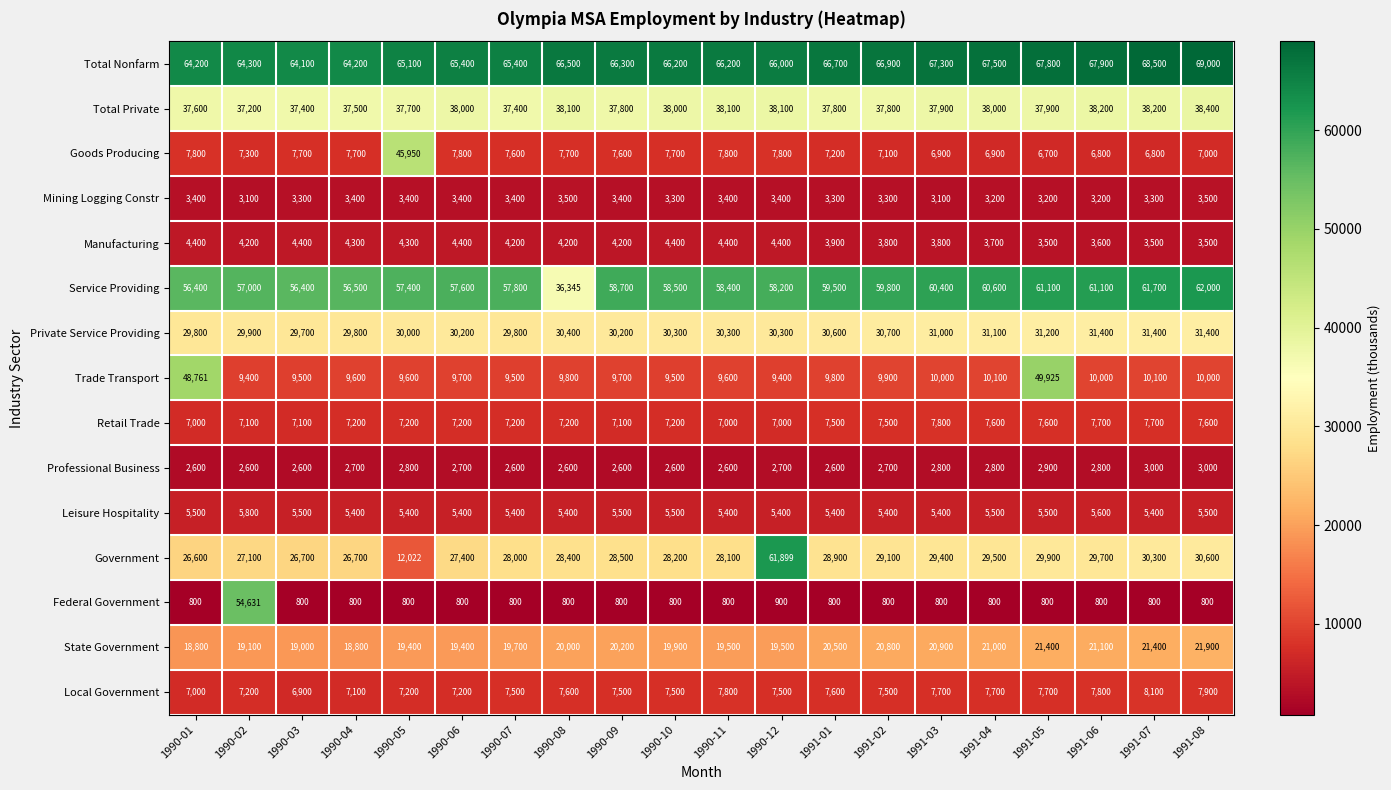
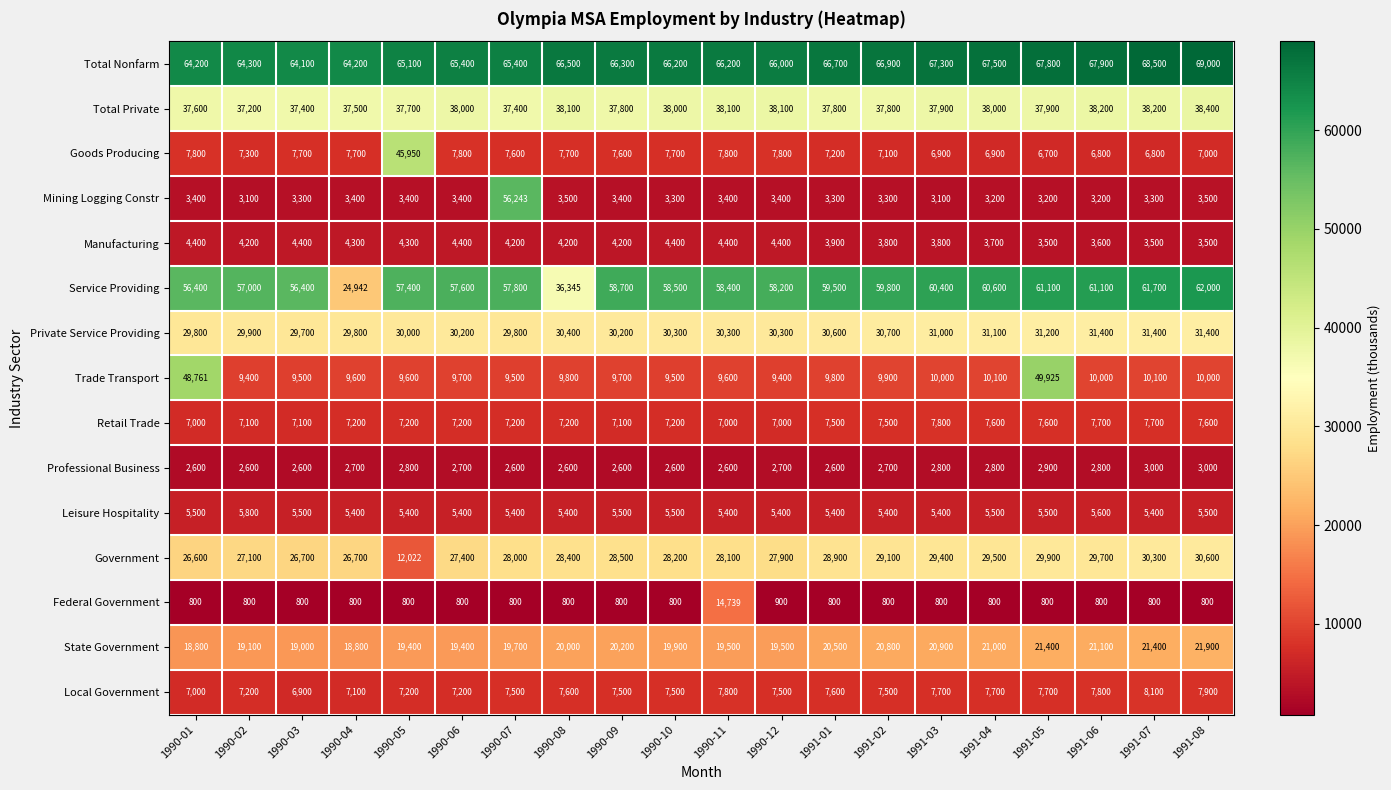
Mining Logging Constr, 1990-07: 3,400 -> 56,243
Service Providing, 1990-04: 56,500 -> 24,942
Government, 1990-12: 61,899 -> 27,900
Federal Government, 1990-02: 54,631 -> 800
Federal Government, 1990-11: 800 -> 14,739
